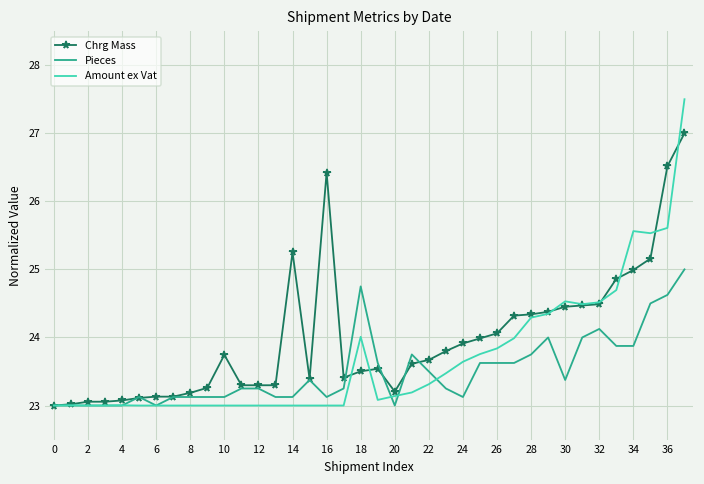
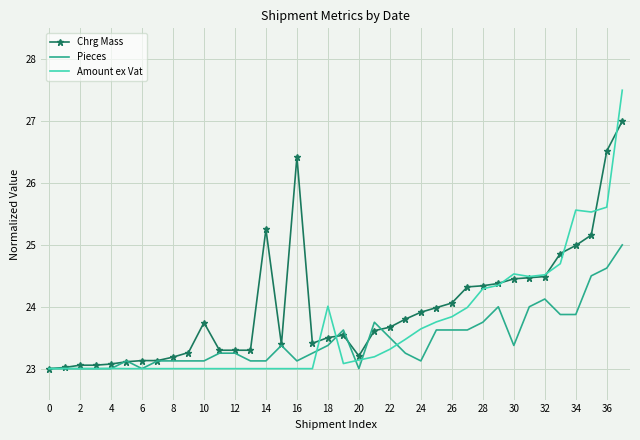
Pieces, 18: 24.8 -> 23.4
